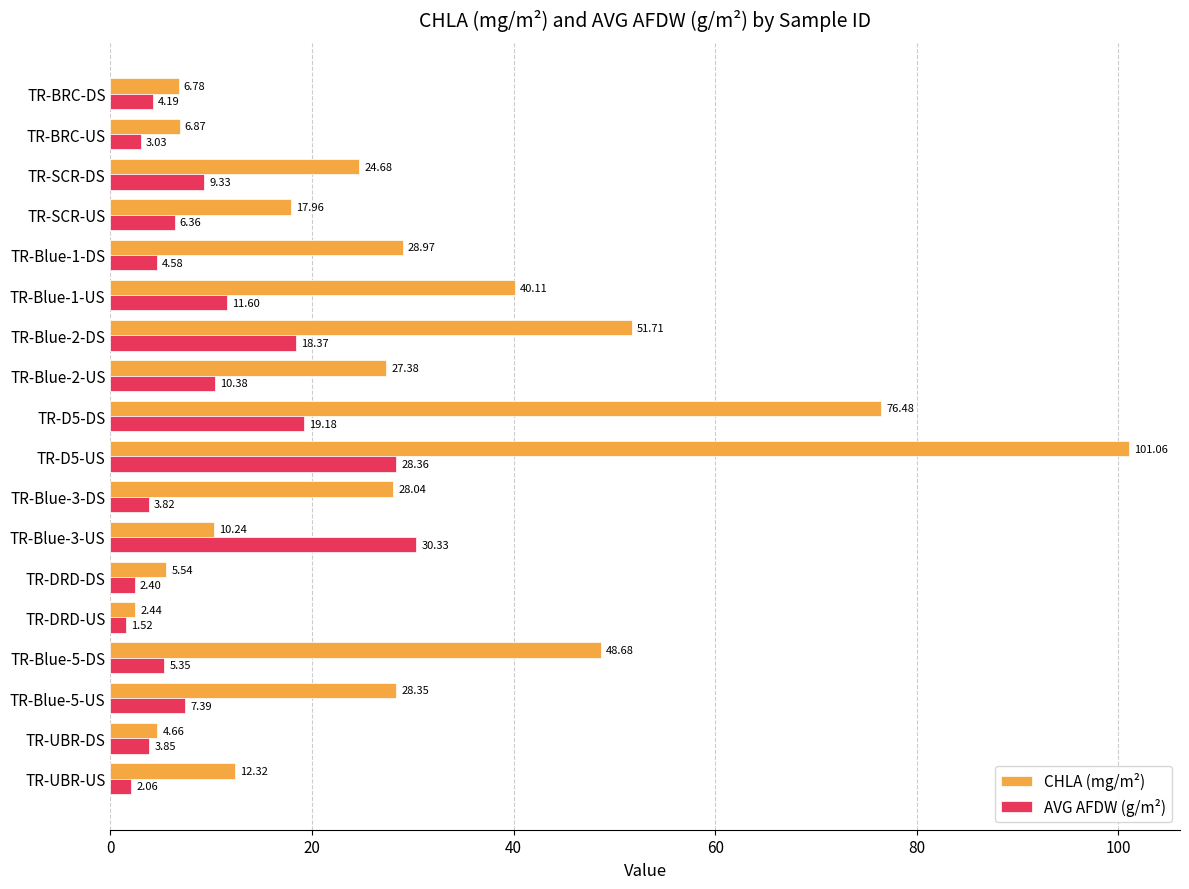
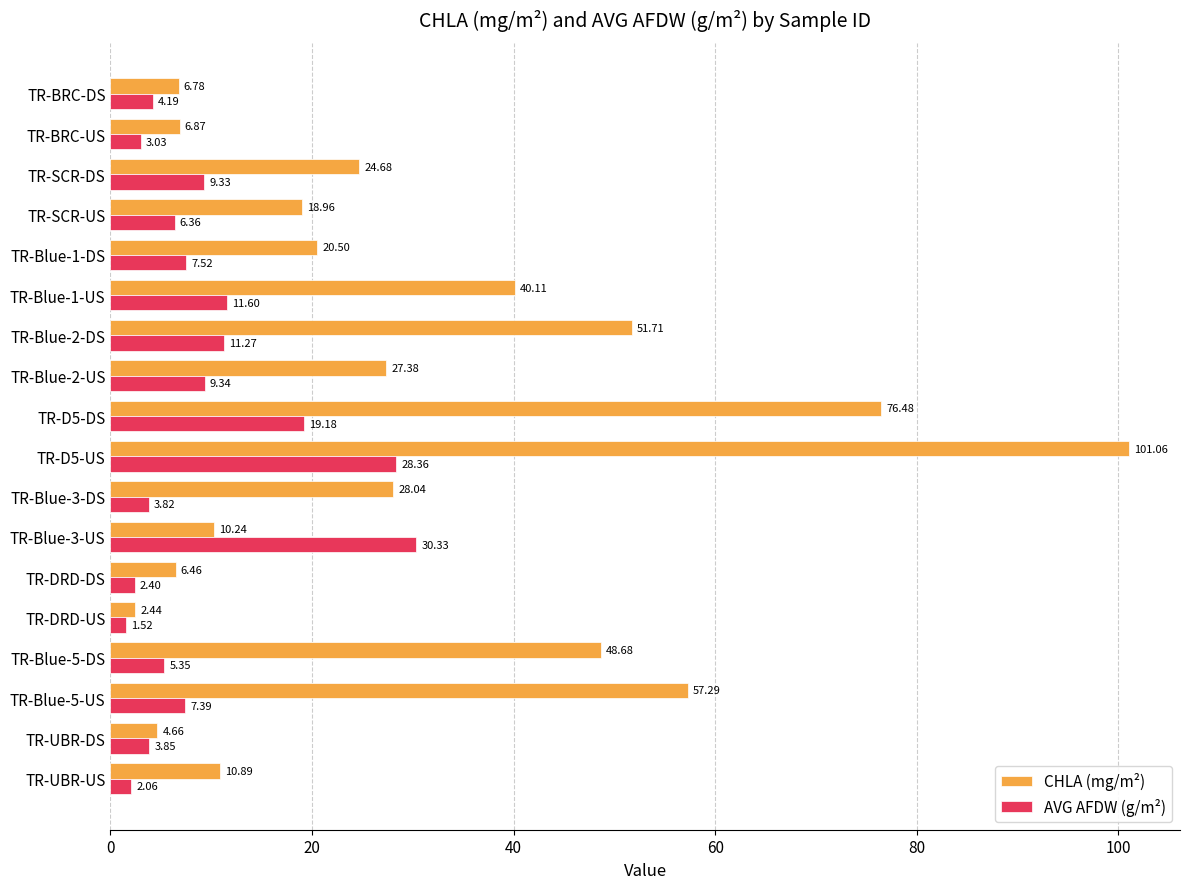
CHLA (mg/m²), TR-SCR-US: 17.96 -> 18.96
CHLA (mg/m²), TR-Blue-1-DS: 28.97 -> 20.50
AVG AFDW (g/m²), TR-Blue-1-DS: 4.58 -> 7.52
AVG AFDW (g/m²), TR-Blue-2-DS: 18.37 -> 11.27
AVG AFDW (g/m²), TR-Blue-2-US: 10.38 -> 9.34
CHLA (mg/m²), TR-DRD-DS: 5.54 -> 6.46
CHLA (mg/m²), TR-Blue-5-US: 28.35 -> 57.29
CHLA (mg/m²), TR-UBR-US: 12.32 -> 10.89
